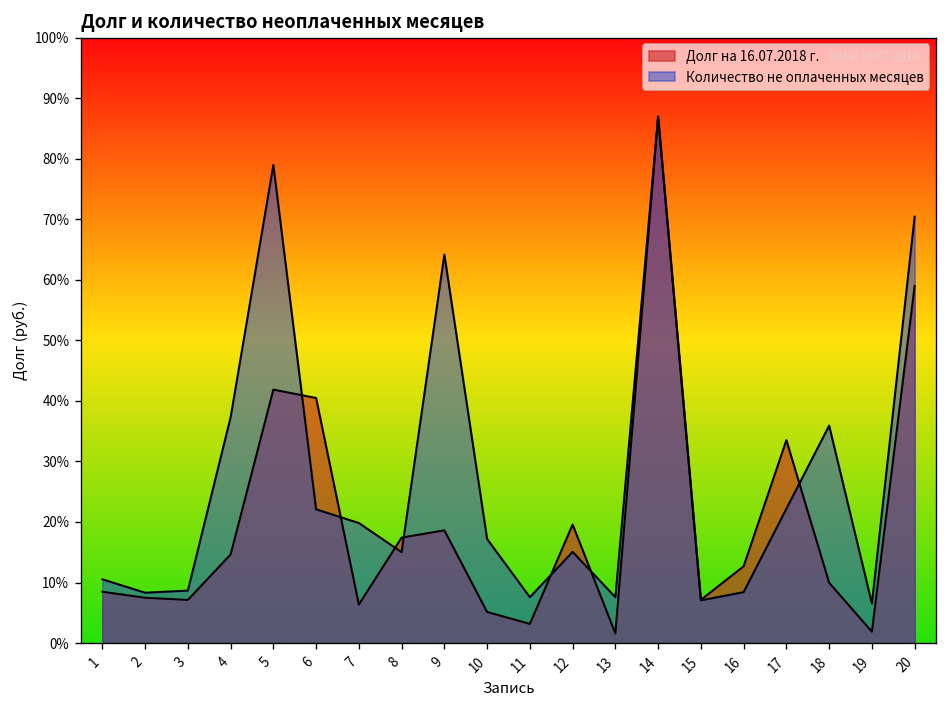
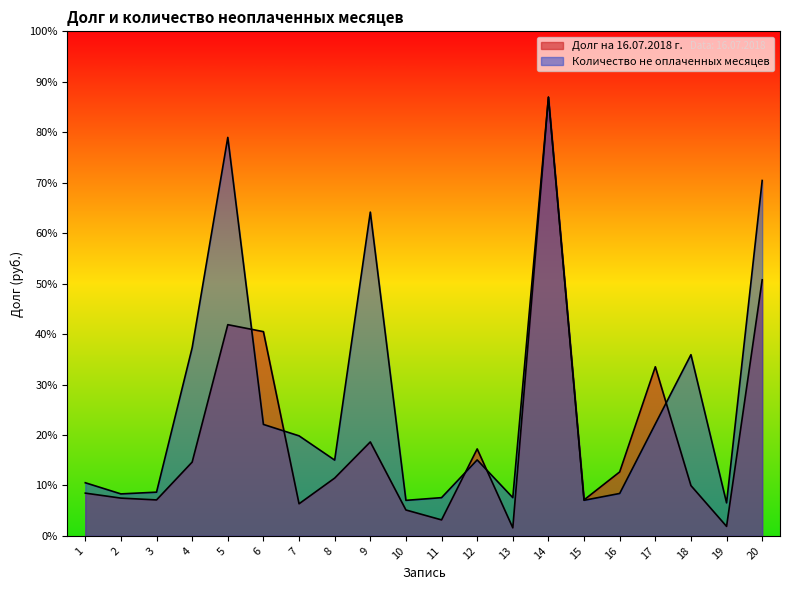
Долг на 16.07.2018 г., 8: 17% -> 11%
Количество не оплаченных месяцев, 10: 17% -> 7%
Долг на 16.07.2018 г., 12: 20% -> 17%
Долг на 16.07.2018 г., 20: 59% -> 51%
